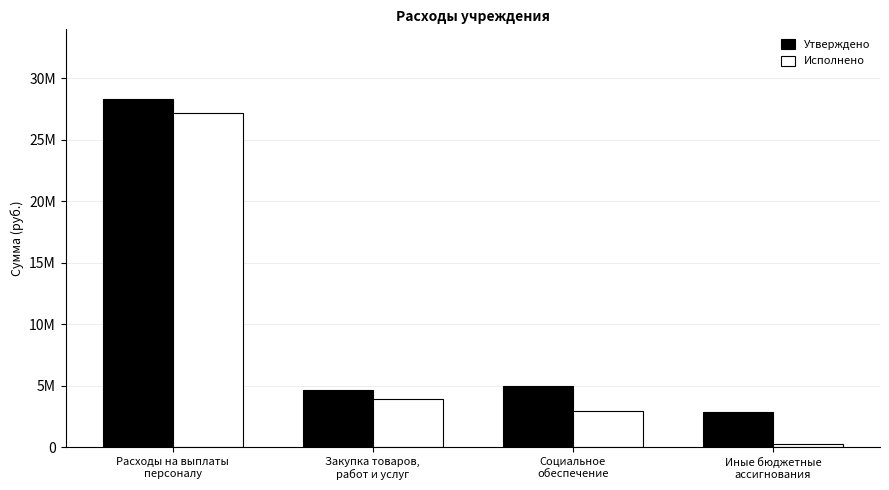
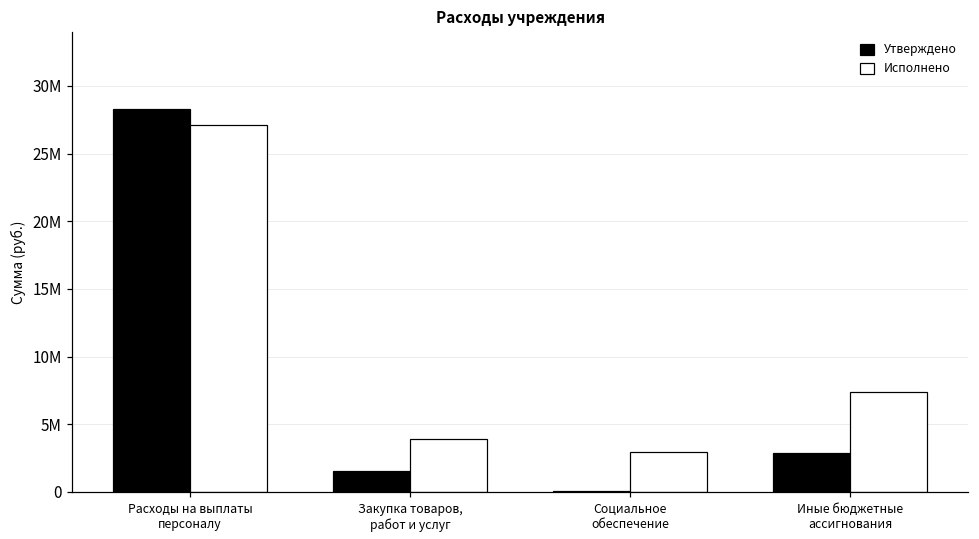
Утверждено, Закупка товаров, работ и услуг: 4700000 -> 1500000
Утверждено, Социальное обеспечение: 5000000 -> 100000
Исполнено, Иные бюджетные ассигнования: 300000 -> 7400000
